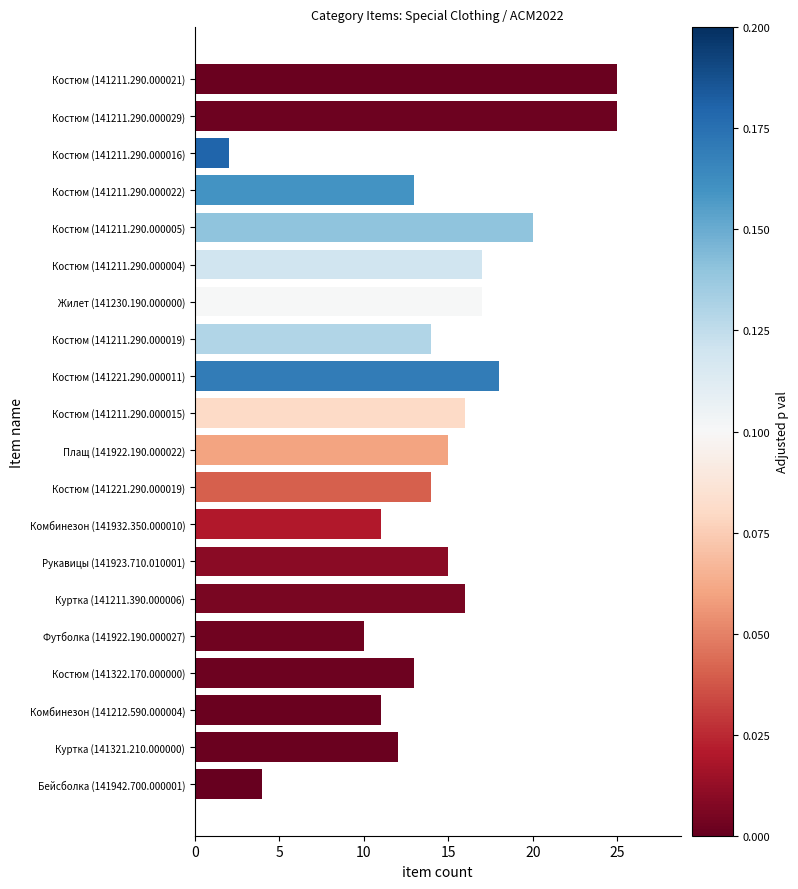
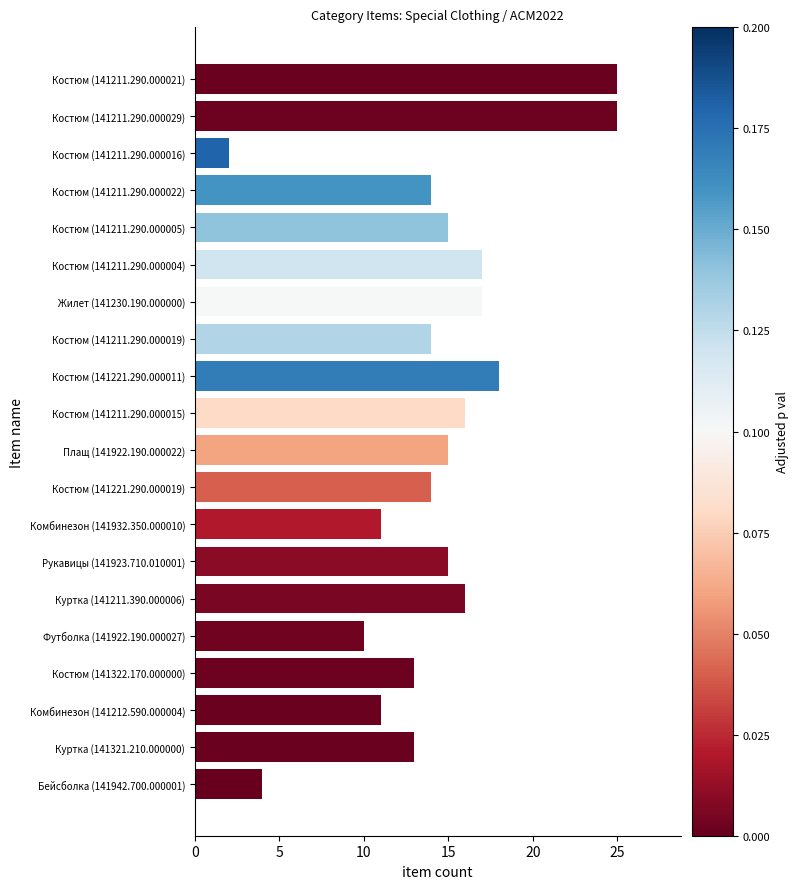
Костюм (141211.290.000022): 13 -> 14
Костюм (141211.290.000005): 20 -> 15
Куртка (141321.210.000000): 12 -> 13
